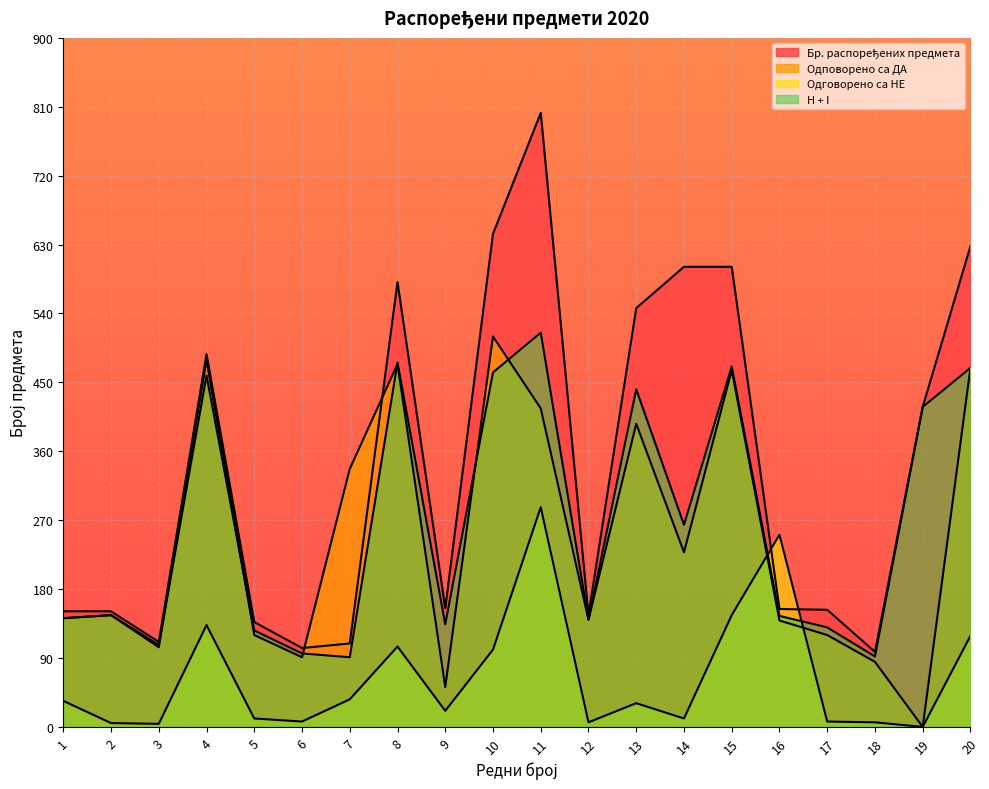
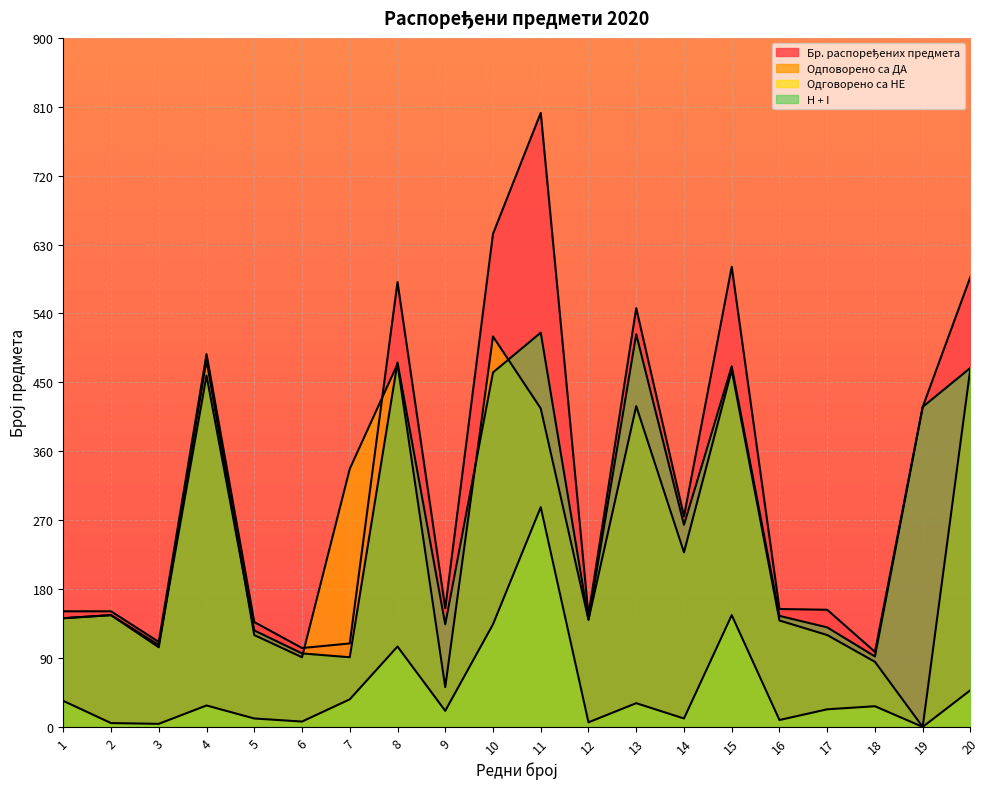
Одговорено са НЕ, 4: 130 -> 30
Одговорено са НЕ, 10: 100 -> 130
Одповорено са ДА, 13: 400 -> 420
H + I, 13: 440 -> 510
Бр. распоређених предмета, 14: 600 -> 280
Одговорено са НЕ, 16: 250 -> 10
Одговорено са НЕ, 17: 10 -> 20
Одговорено са НЕ, 18: 10 -> 30
Бр. распоређених предмета, 20: 630 -> 590
Одговорено са НЕ, 20: 120 -> 50
